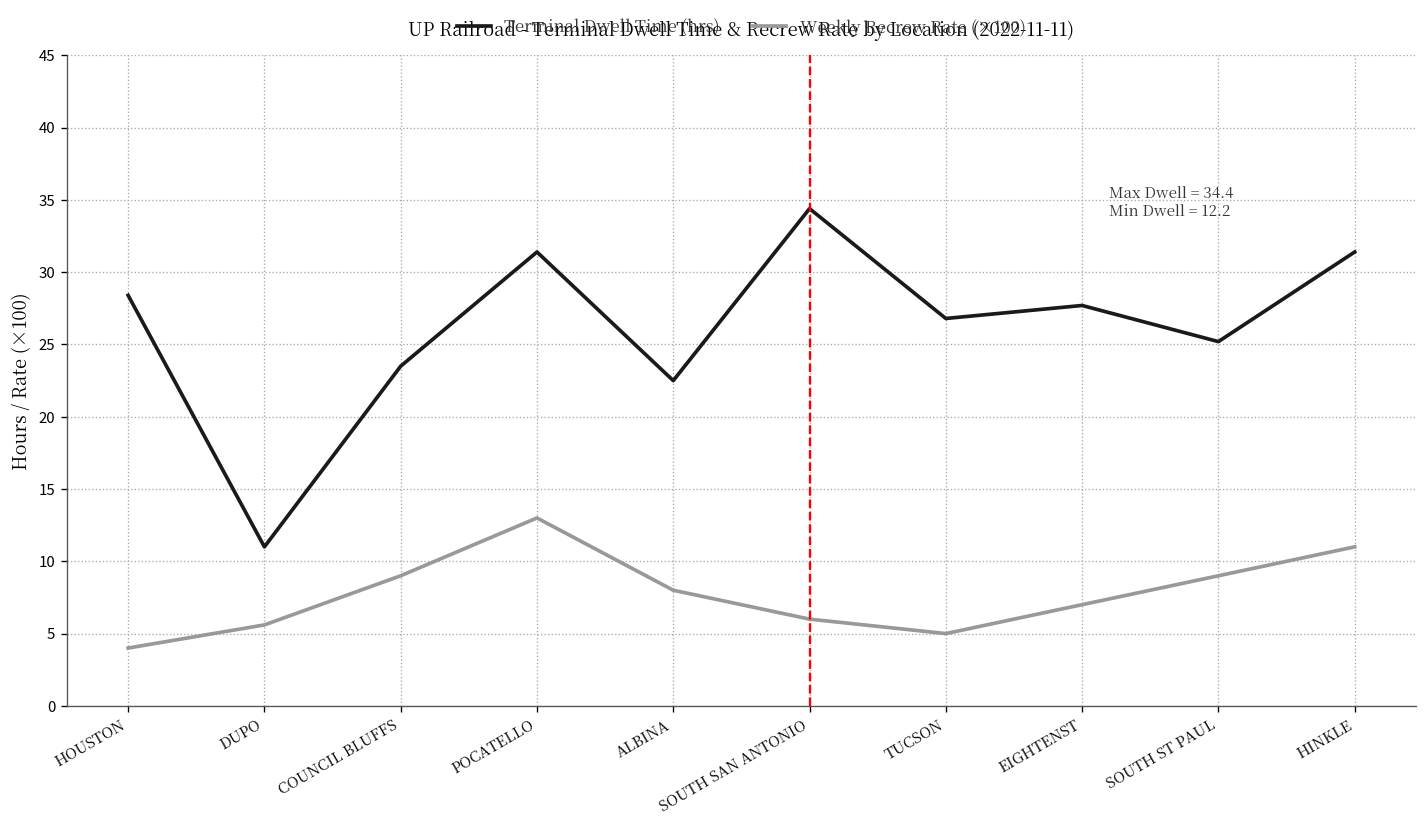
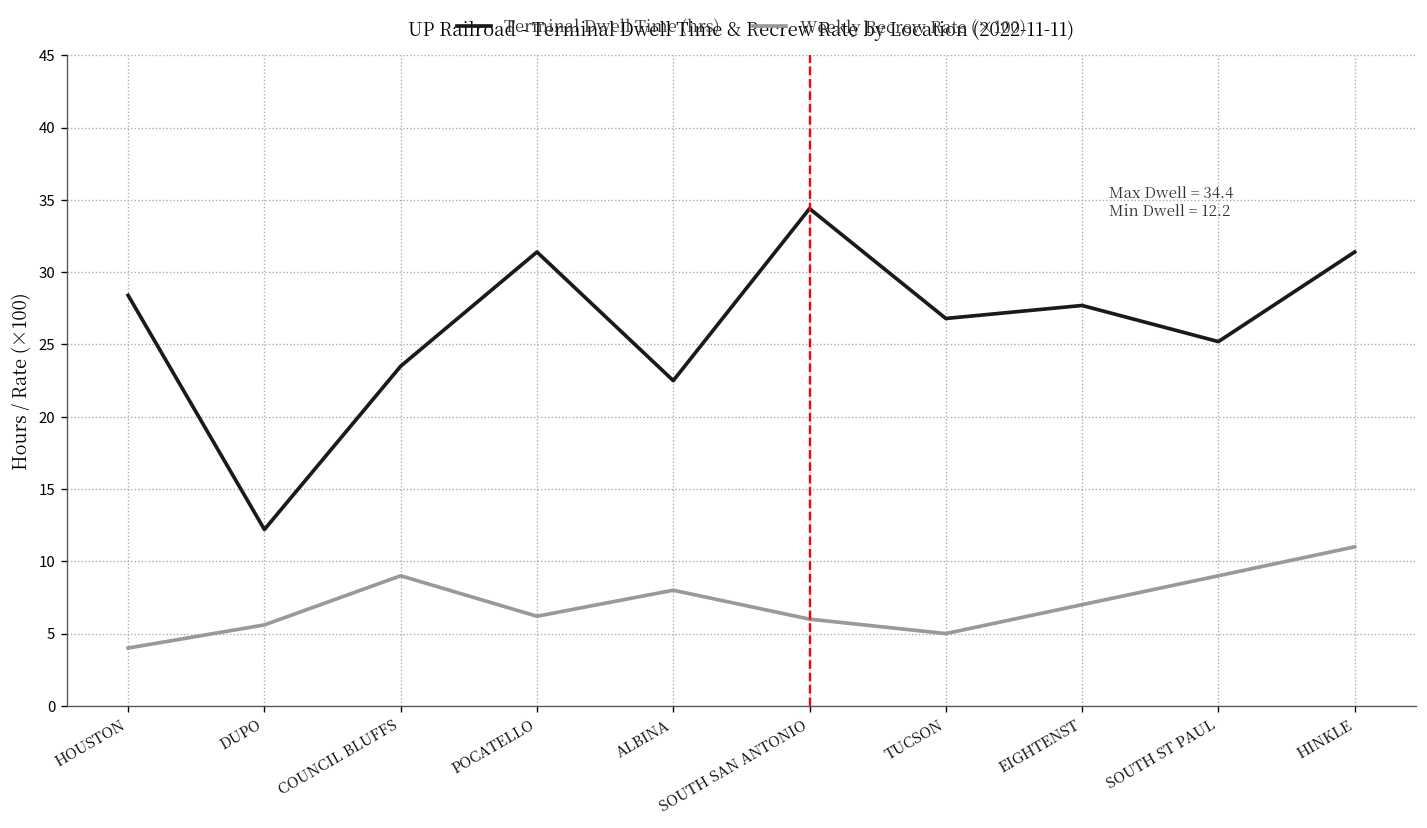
Terminal Dwell Time (hrs), DUPO: 11.0 -> 12.2
Weekly Recrew Rate (×100), POCATELLO: 13.0 -> 6.2
